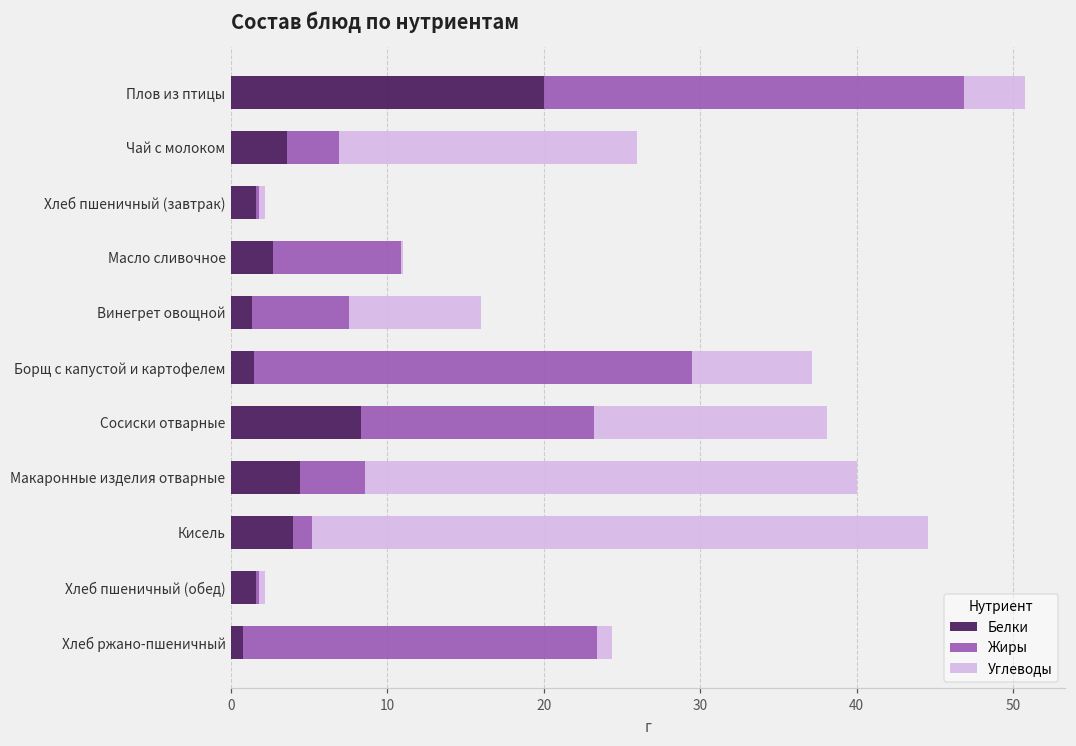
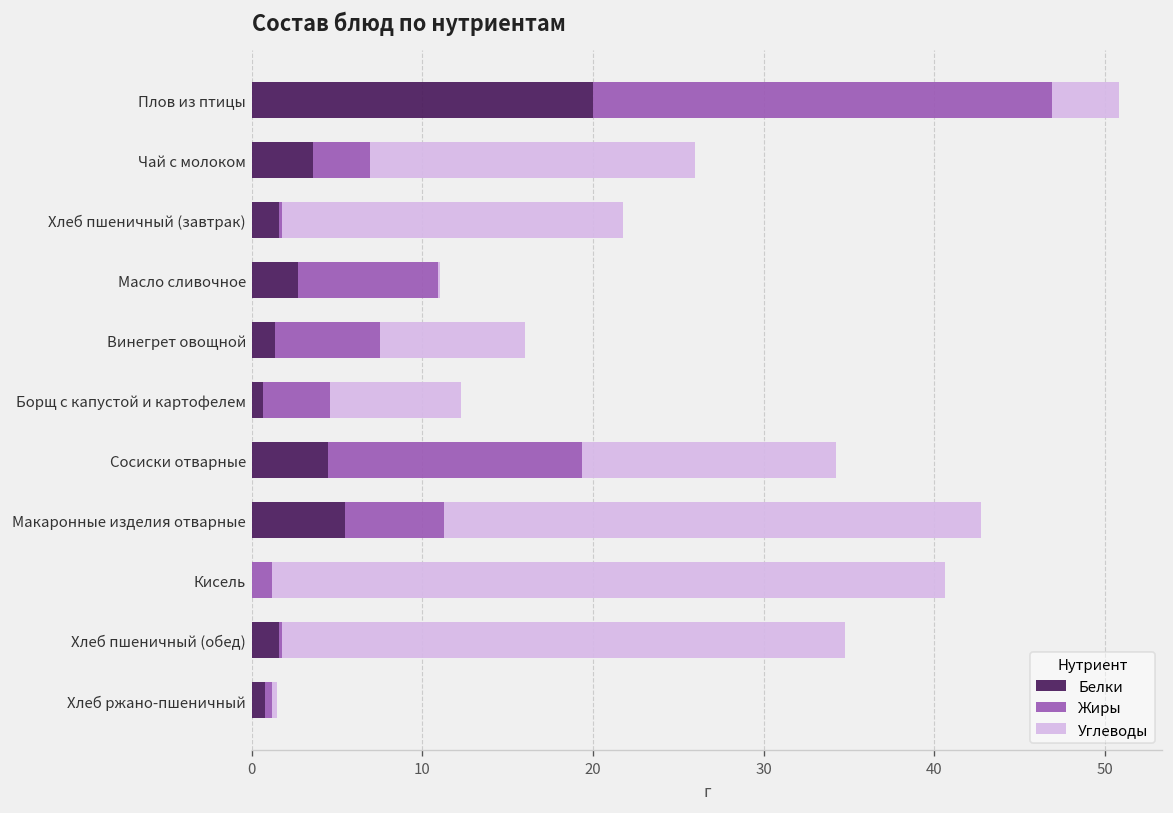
Углеводы, Хлеб пшеничный (завтрак): 0.4 -> 20.0
Белки, Борщ с капустой и картофелем: 1.5 -> 0.6
Жиры, Борщ с капустой и картофелем: 28.1 -> 3.9
Белки, Сосиски отварные: 8.3 -> 4.5
Белки, Макаронные изделия отварные: 4.4 -> 5.5
Жиры, Макаронные изделия отварные: 4.2 -> 5.8
Белки, Кисель: 4 -> 0
Углеводы, Хлеб пшеничный (обед): 0.4 -> 33.0
Жиры, Хлеб ржано-пшеничный: 22.6 -> 0.4
Углеводы, Хлеб ржано-пшеничный: 1.0 -> 0.3
